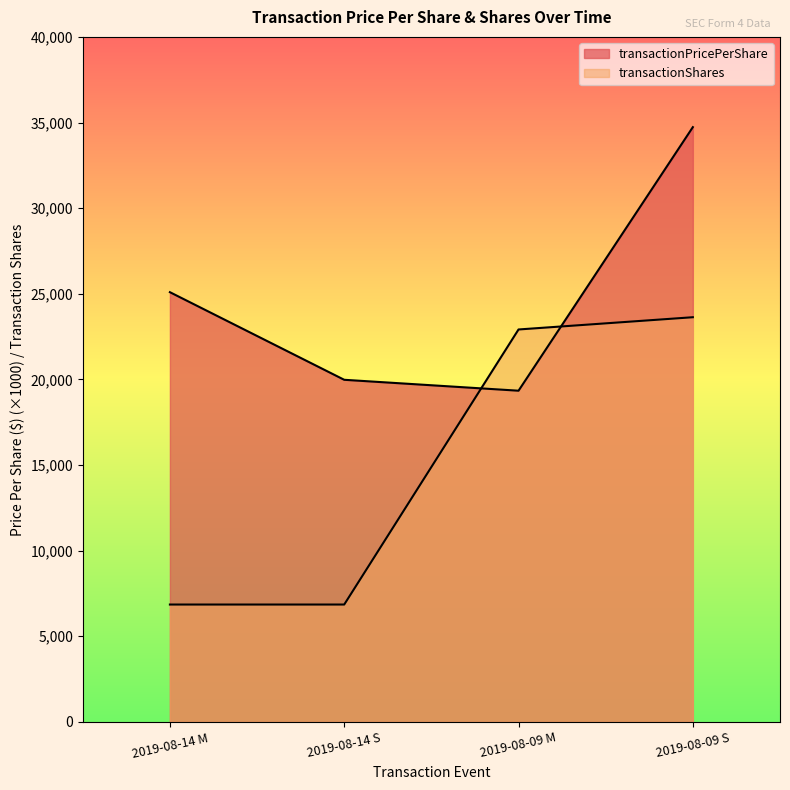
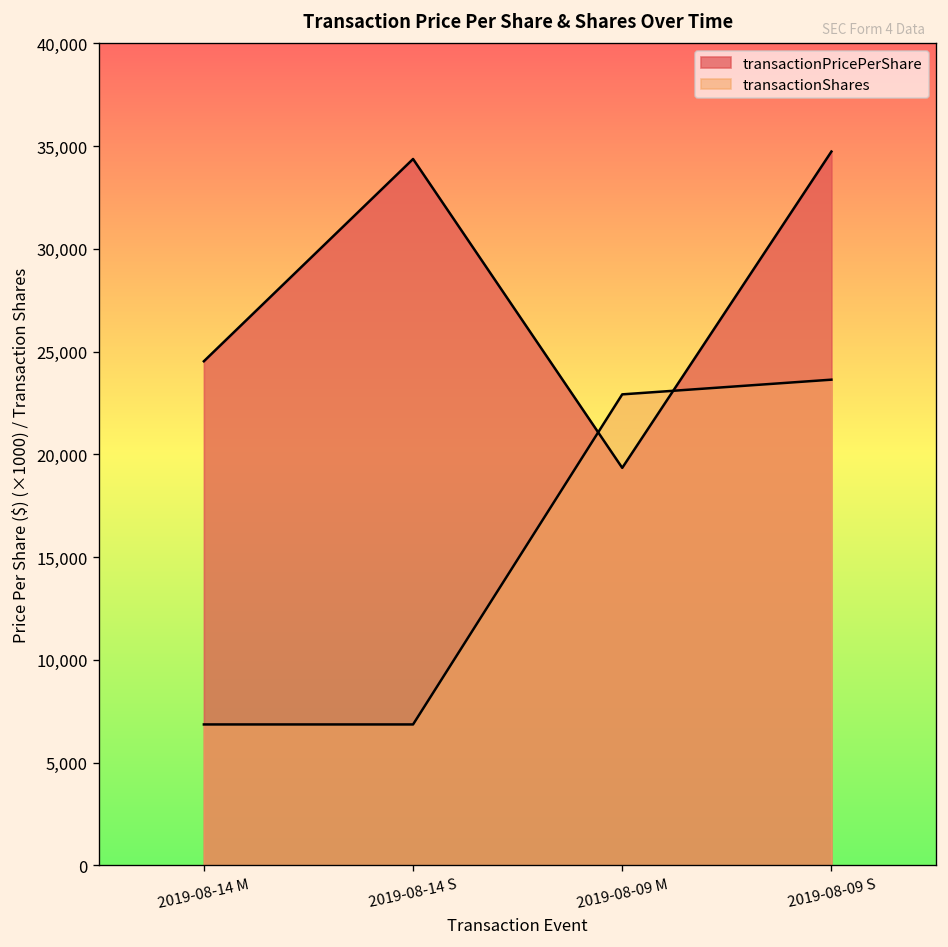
transactionPricePerShare, 2019-08-14 M: 25,100 -> 24,500
transactionPricePerShare, 2019-08-14 S: 20,000 -> 34,400
